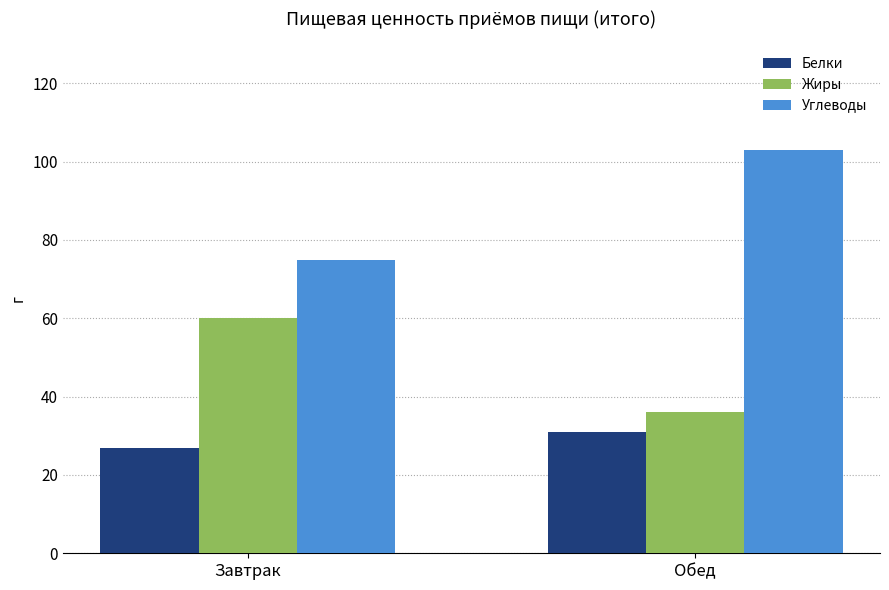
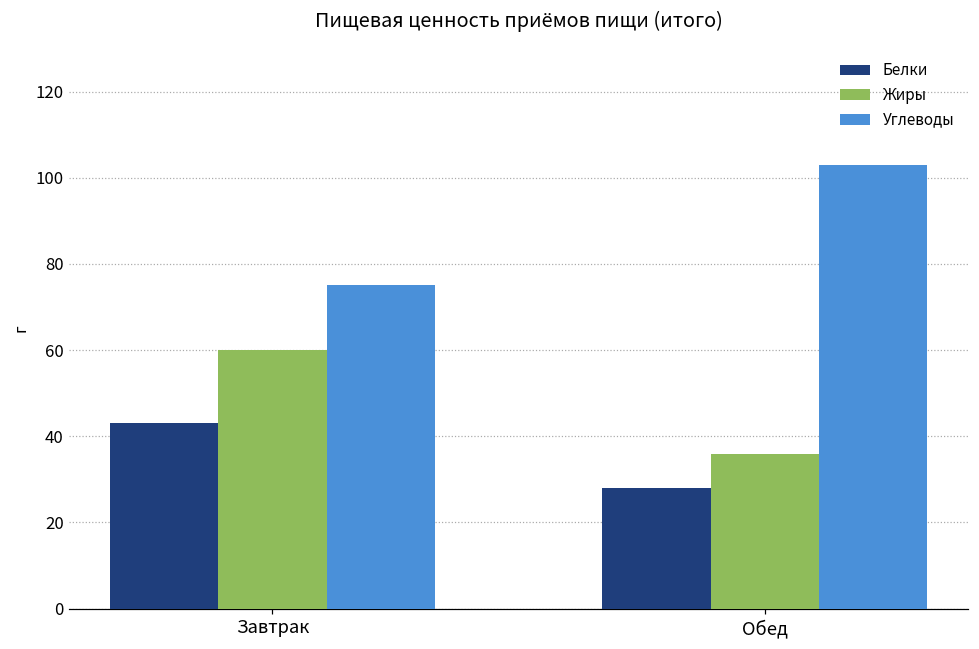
Белки, Завтрак: 27 -> 43
Белки, Обед: 31 -> 28
